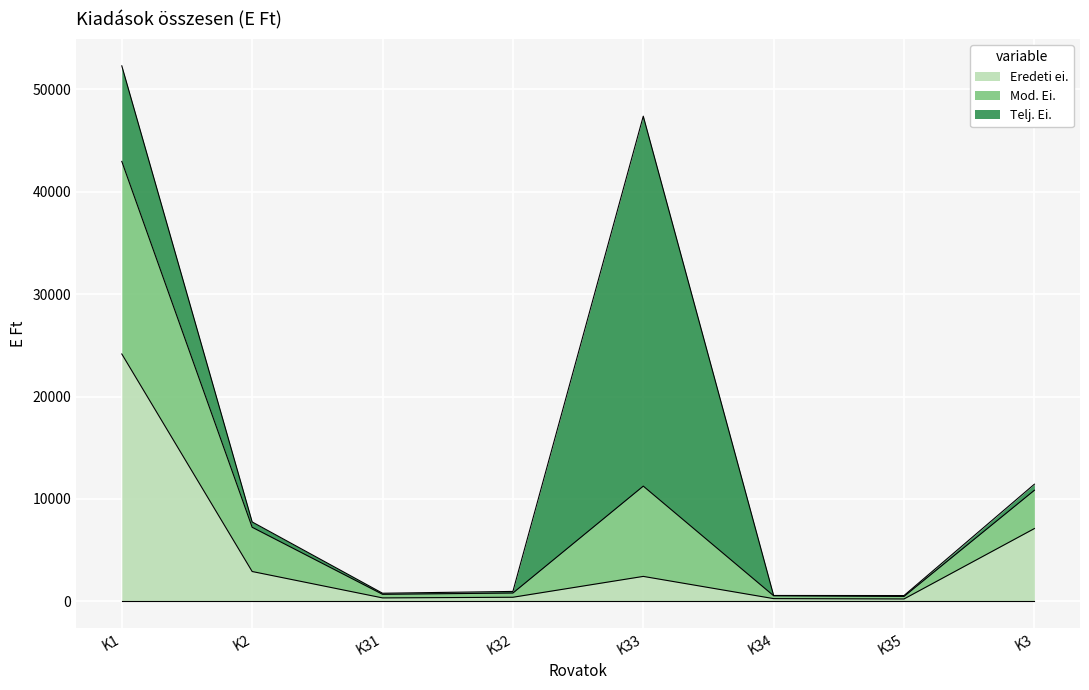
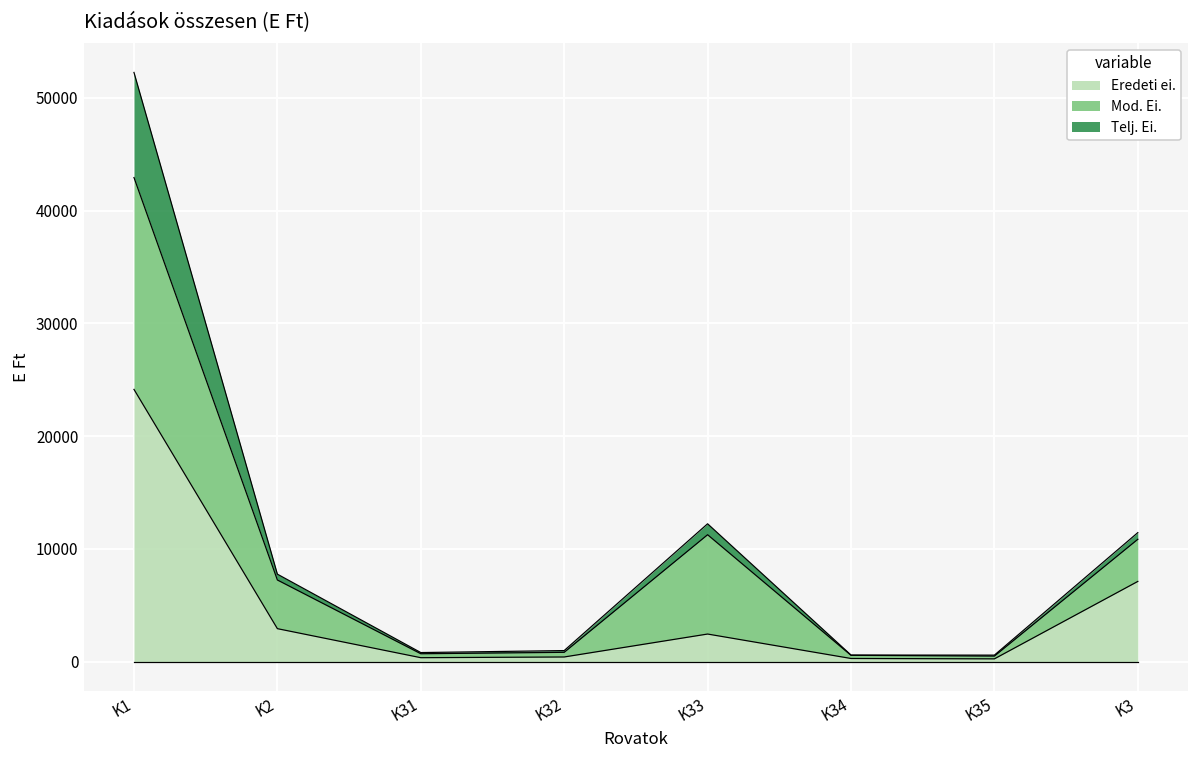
Telj. Ei., K33: 36100 -> 1000
